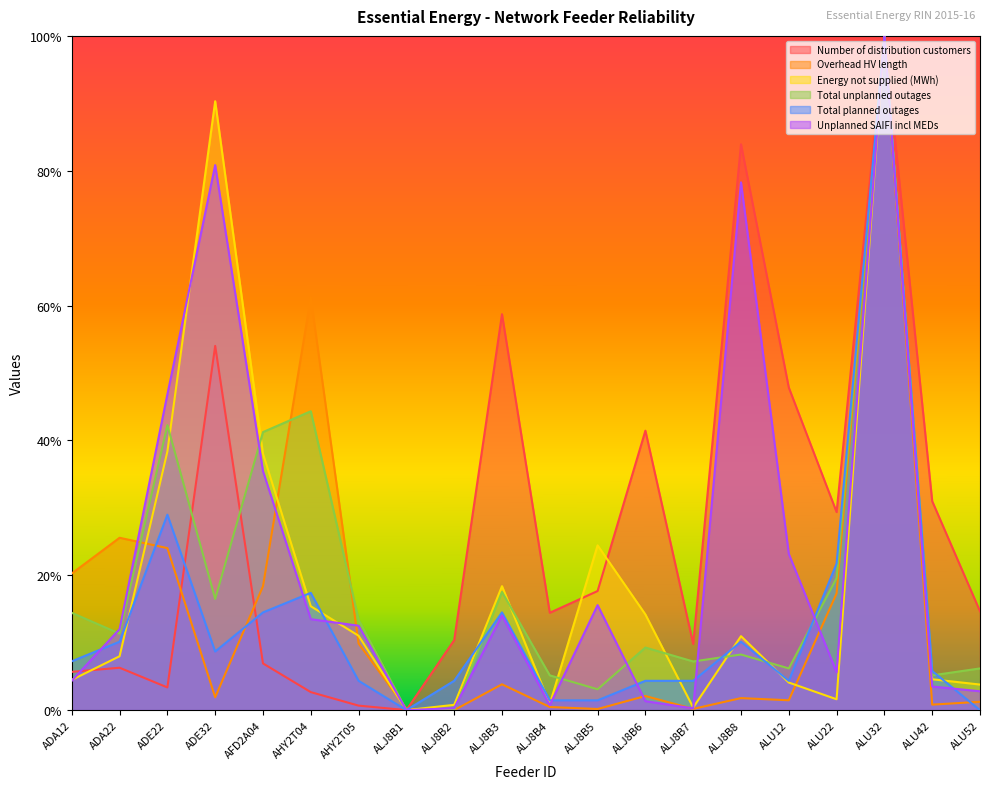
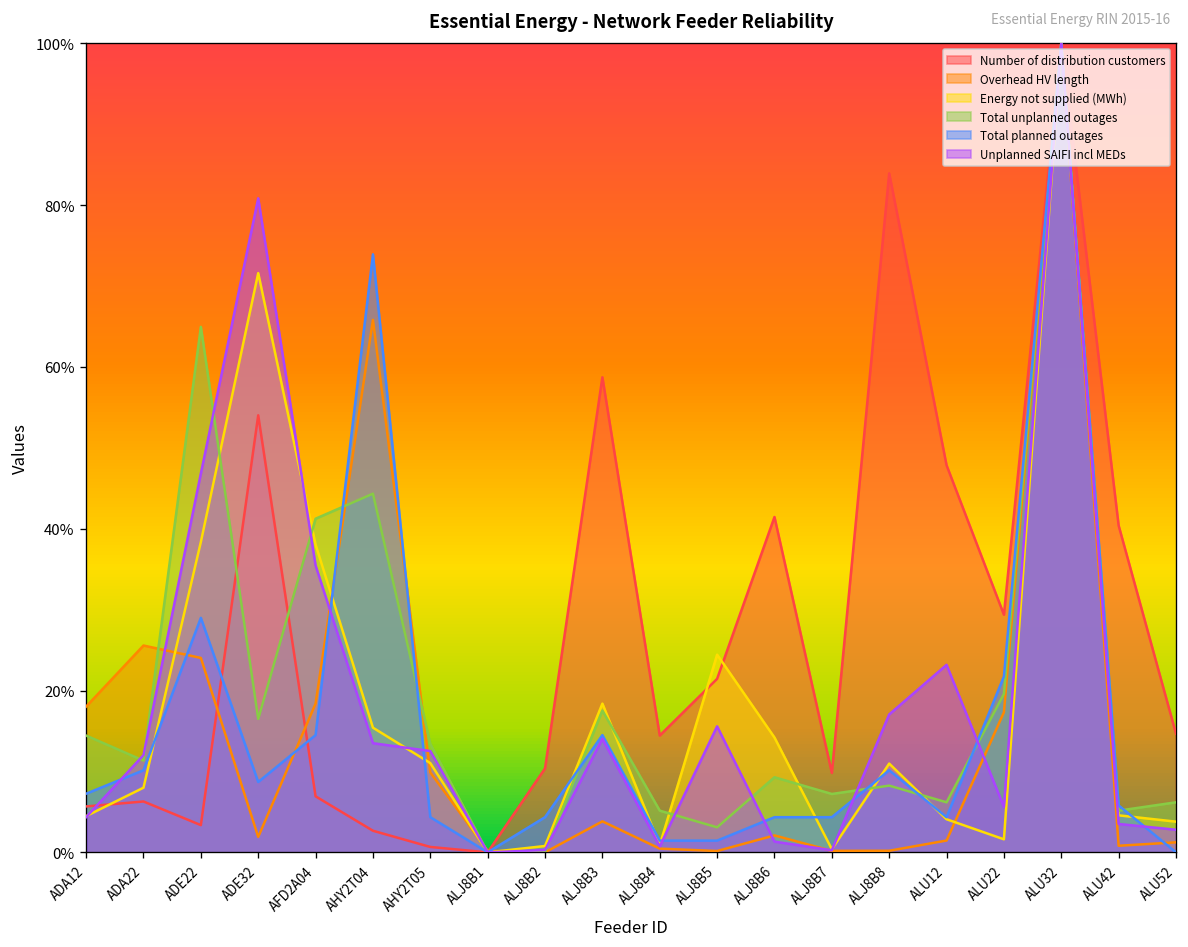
Overhead HV length, ADA12: 20% -> 18%
Total unplanned outages, ADE22: 42% -> 65%
Energy not supplied (MWh), ADE32: 90% -> 72%
Overhead HV length, AHY2T04: 61% -> 66%
Total planned outages, AHY2T04: 17% -> 74%
Number of distribution customers, ALJ8B5: 18% -> 21%
Overhead HV length, ALJ8B8: 2% -> 0%
Unplanned SAIFI incl MEDs, ALJ8B8: 78% -> 17%
Number of distribution customers, ALU42: 31% -> 40%
